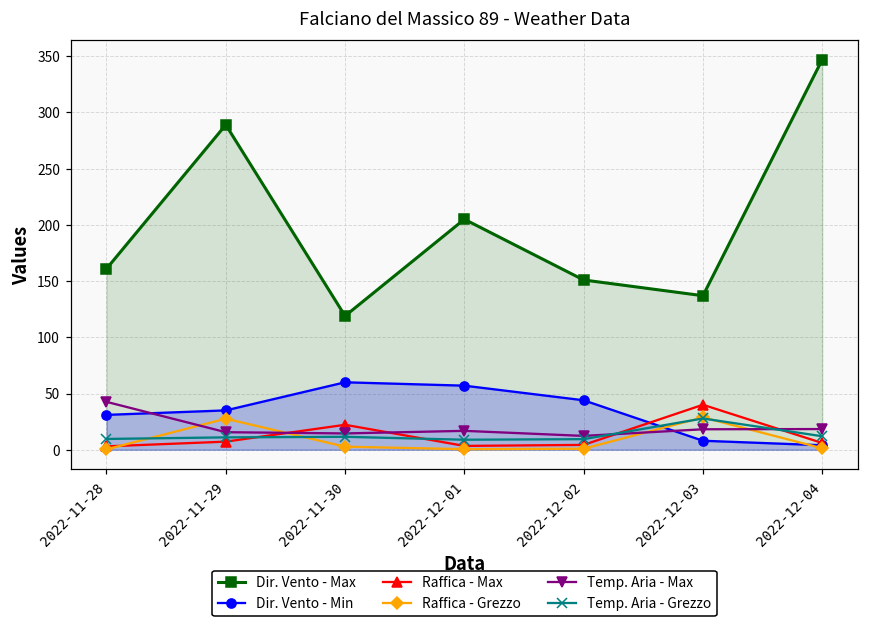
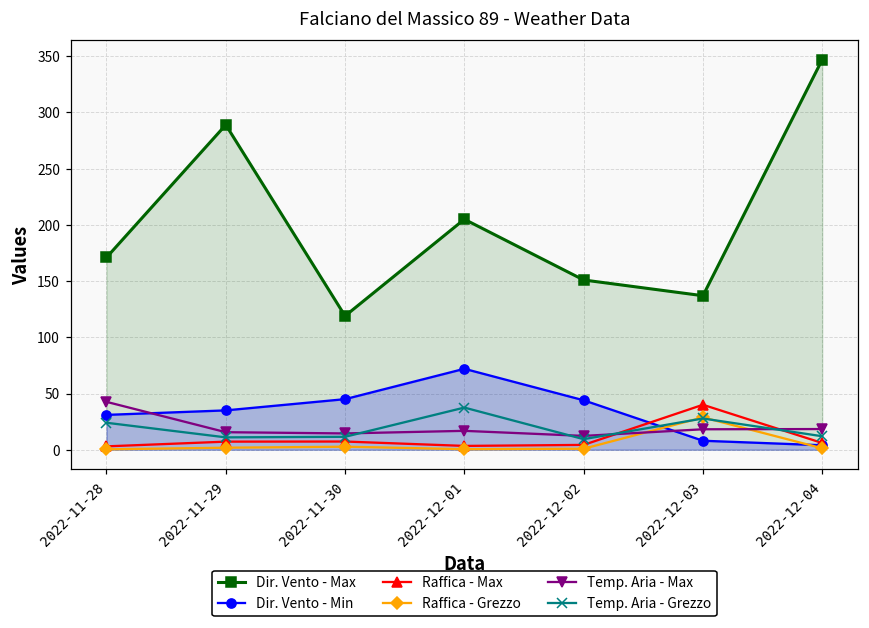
Dir. Vento - Max, 2022-11-28: 161 -> 171
Temp. Aria - Grezzo, 2022-11-28: 10 -> 24
Raffica - Grezzo, 2022-11-29: 28 -> 2
Dir. Vento - Min, 2022-11-30: 60 -> 45
Raffica - Max, 2022-11-30: 22 -> 7
Dir. Vento - Min, 2022-12-01: 57 -> 72
Temp. Aria - Grezzo, 2022-12-01: 9 -> 38
